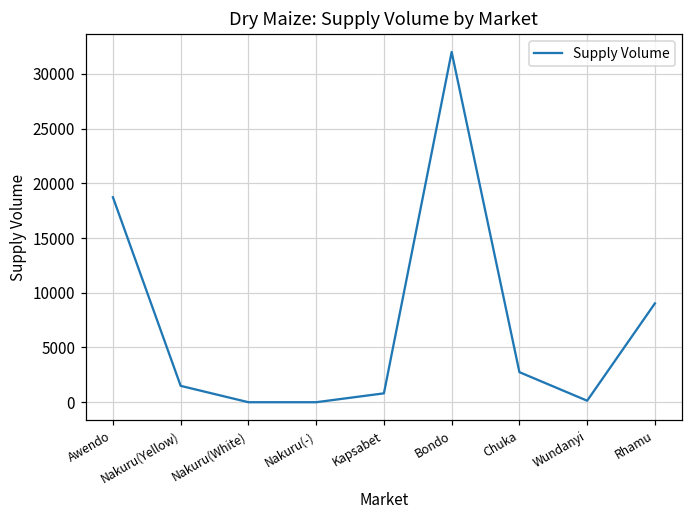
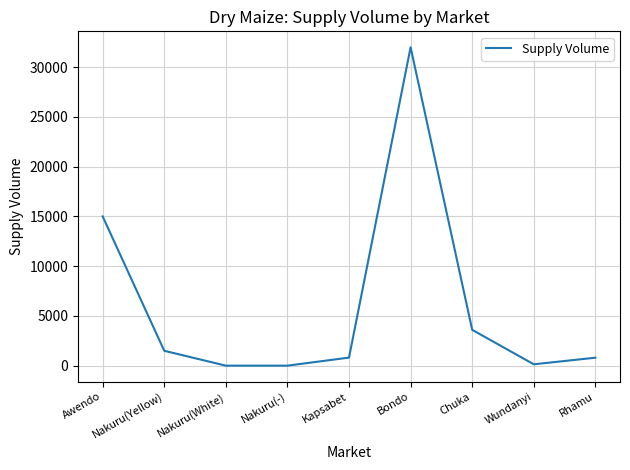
Awendo: 19000 -> 15000
Chuka: 3000 -> 4000
Rhamu: 9000 -> 1000
